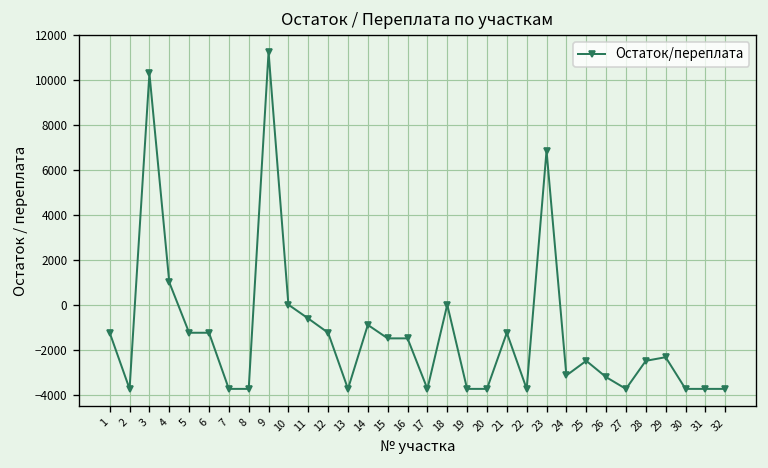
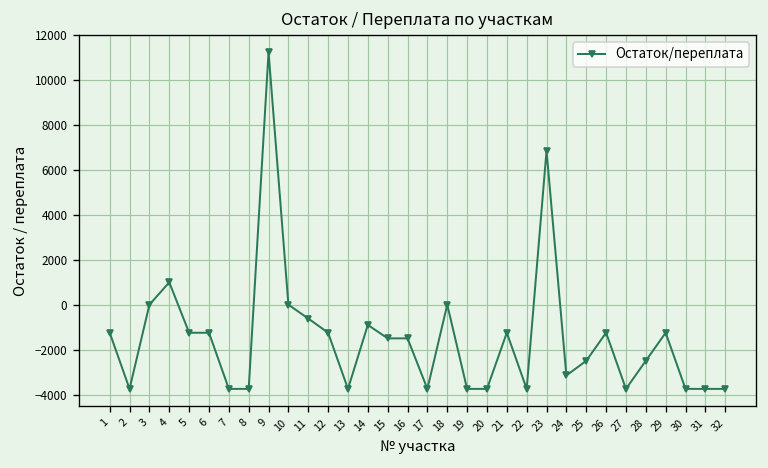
3: 10300 -> 0
26: -3200 -> -1300
29: -2300 -> -1300
